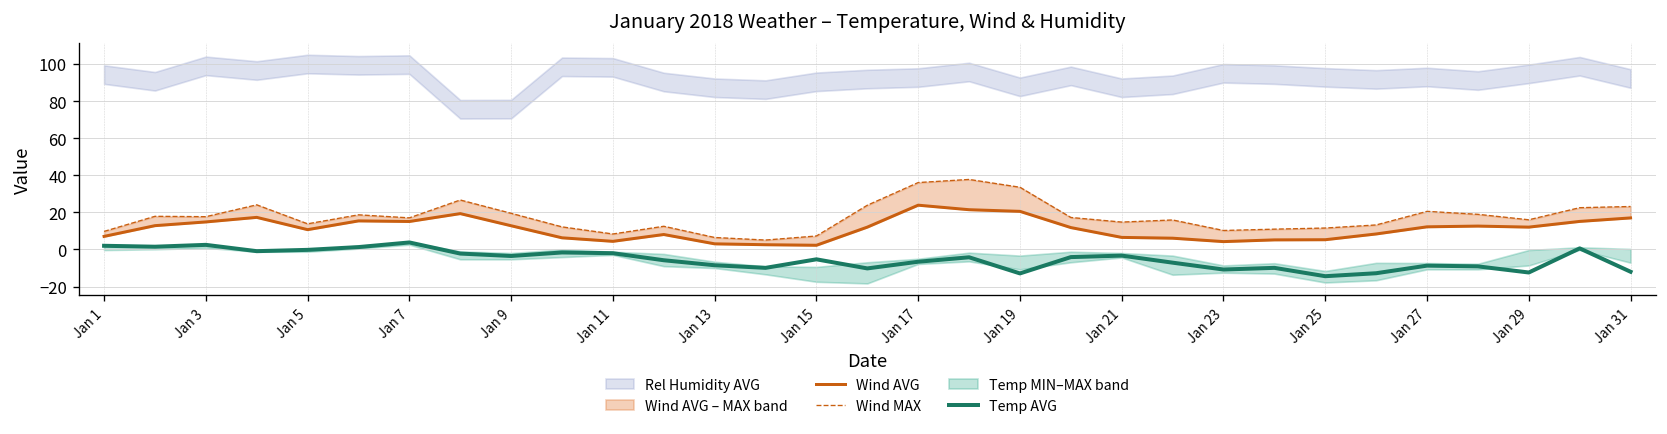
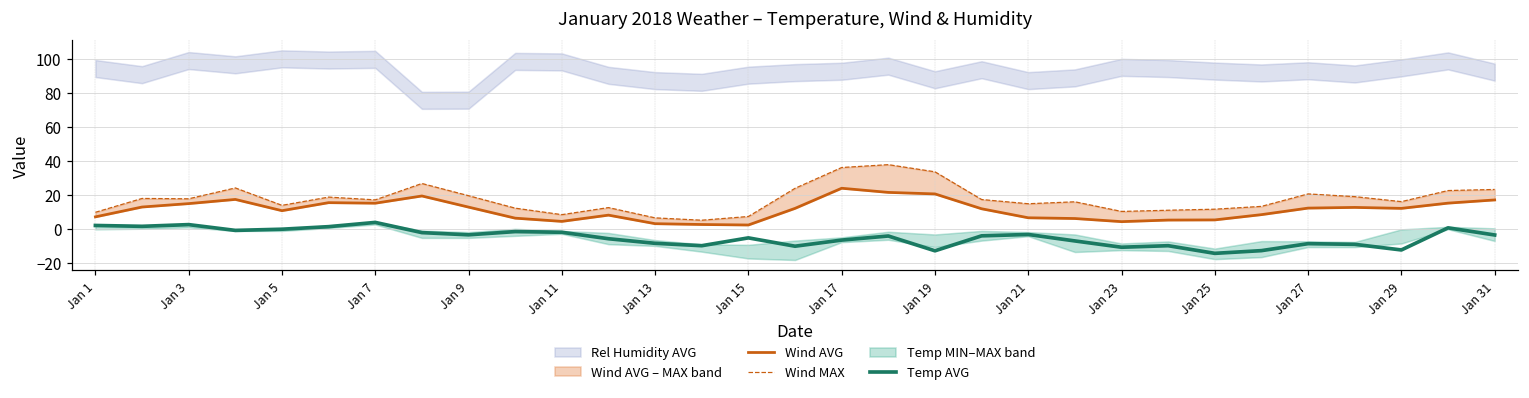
Temp AVG, Jan 31: -12 -> -4
